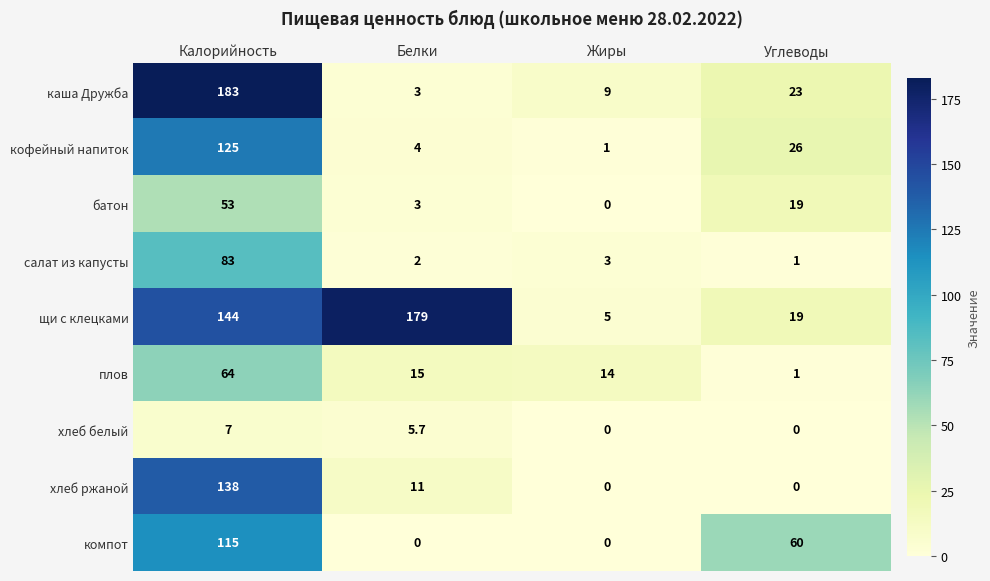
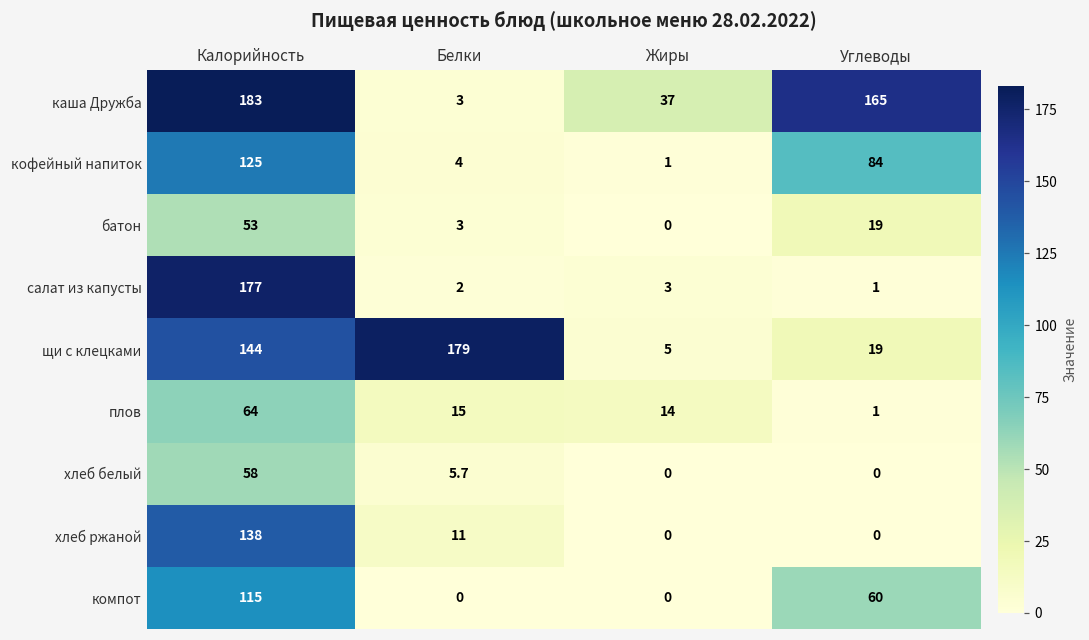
каша Дружба, Жиры: 9 -> 37
каша Дружба, Углеводы: 23 -> 165
кофейный напиток, Углеводы: 26 -> 84
салат из капусты, Калорийность: 83 -> 177
хлеб белый, Калорийность: 7 -> 58
